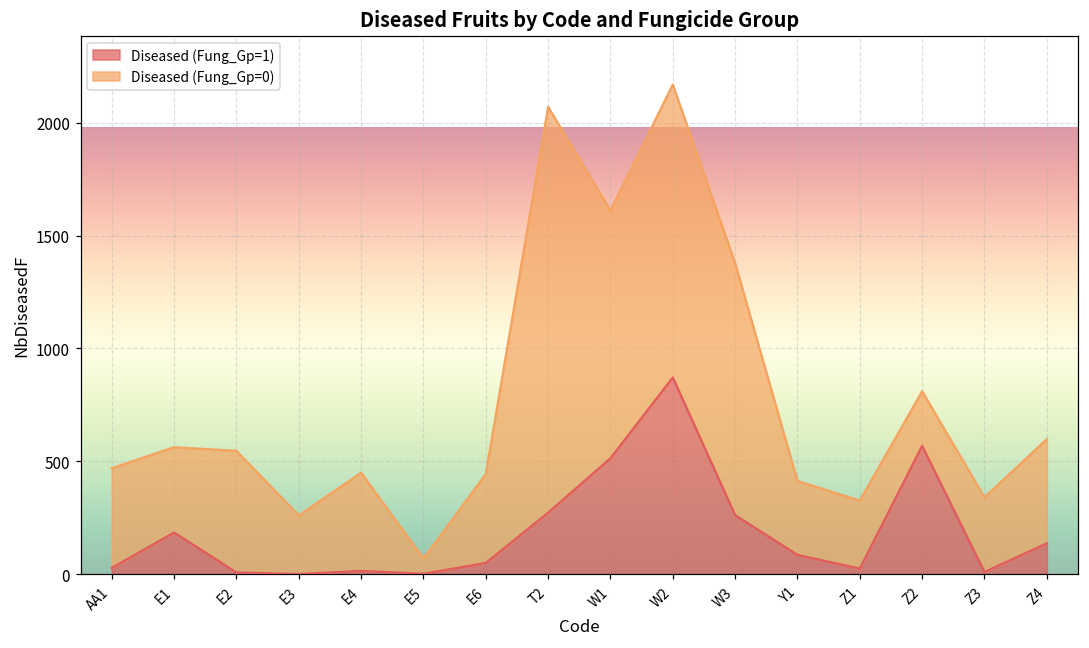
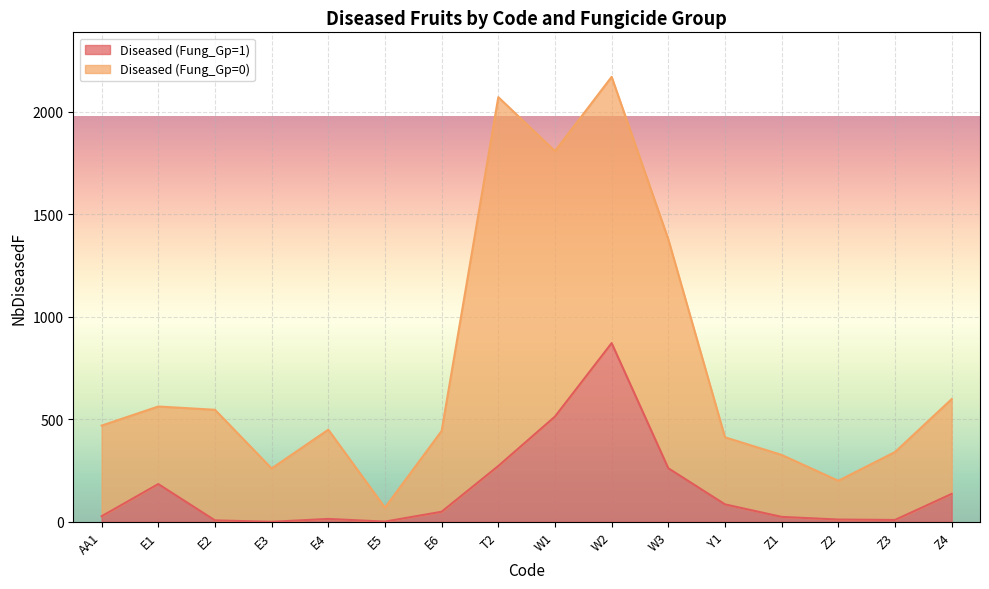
Diseased (Fung_Gp=0), W1: 1100 -> 1290
Diseased (Fung_Gp=1), Z2: 570 -> 10
Diseased (Fung_Gp=0), Z2: 240 -> 190
